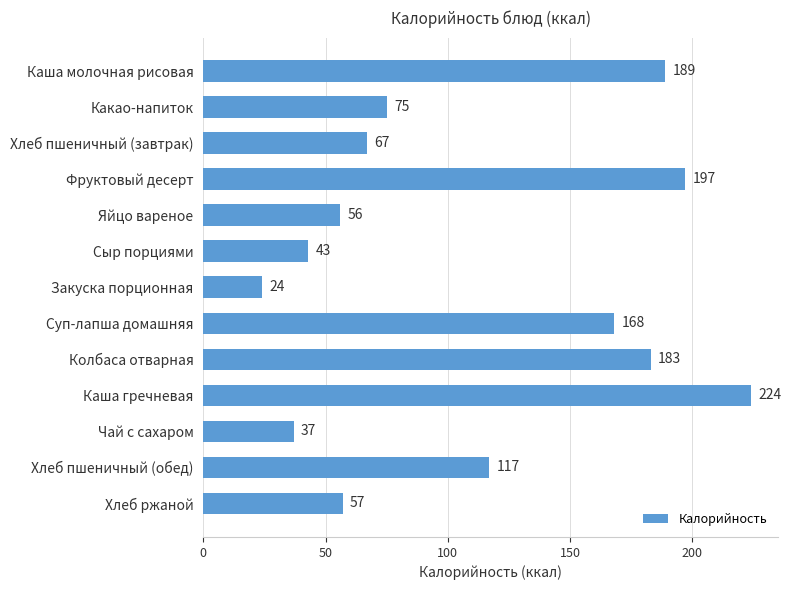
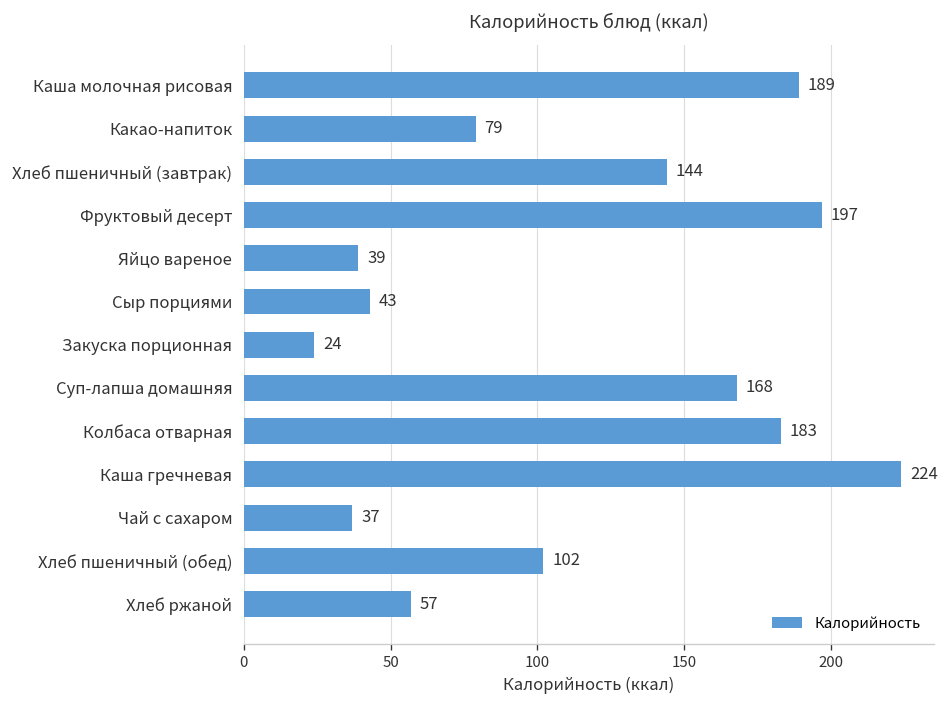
Какао-напиток: 75 -> 79
Хлеб пшеничный (завтрак): 67 -> 144
Яйцо вареное: 56 -> 39
Хлеб пшеничный (обед): 117 -> 102
